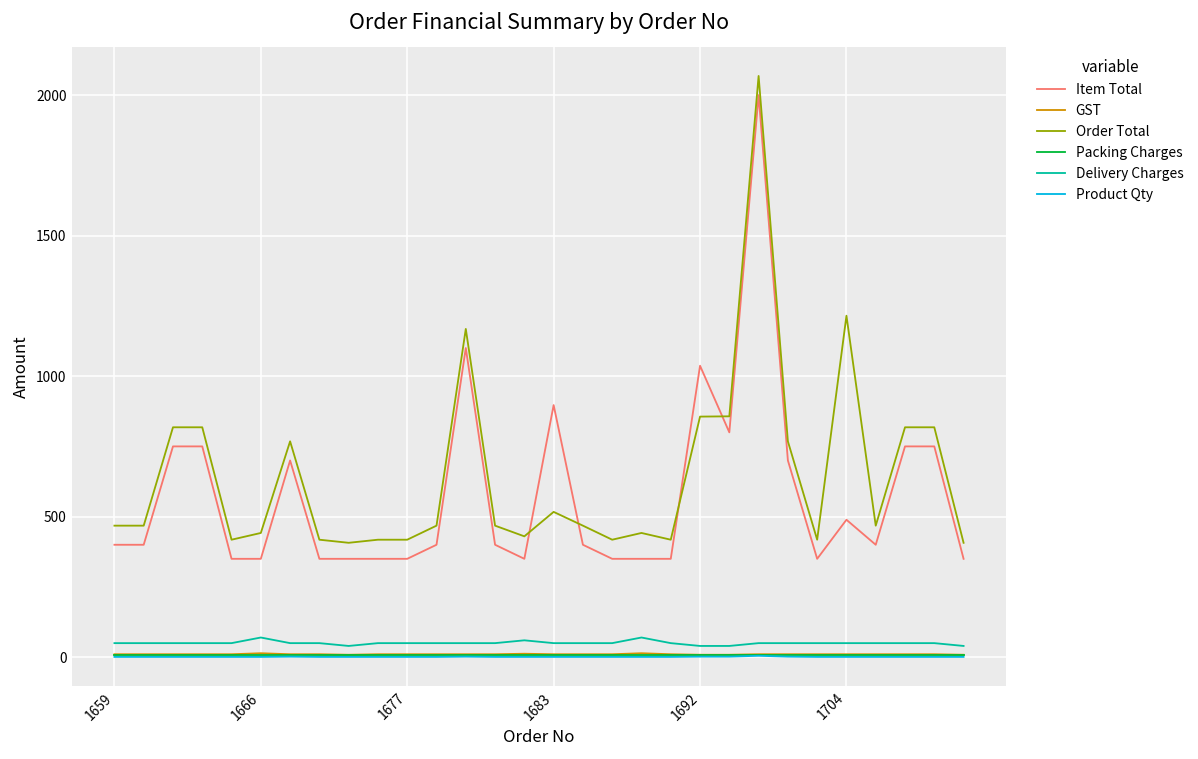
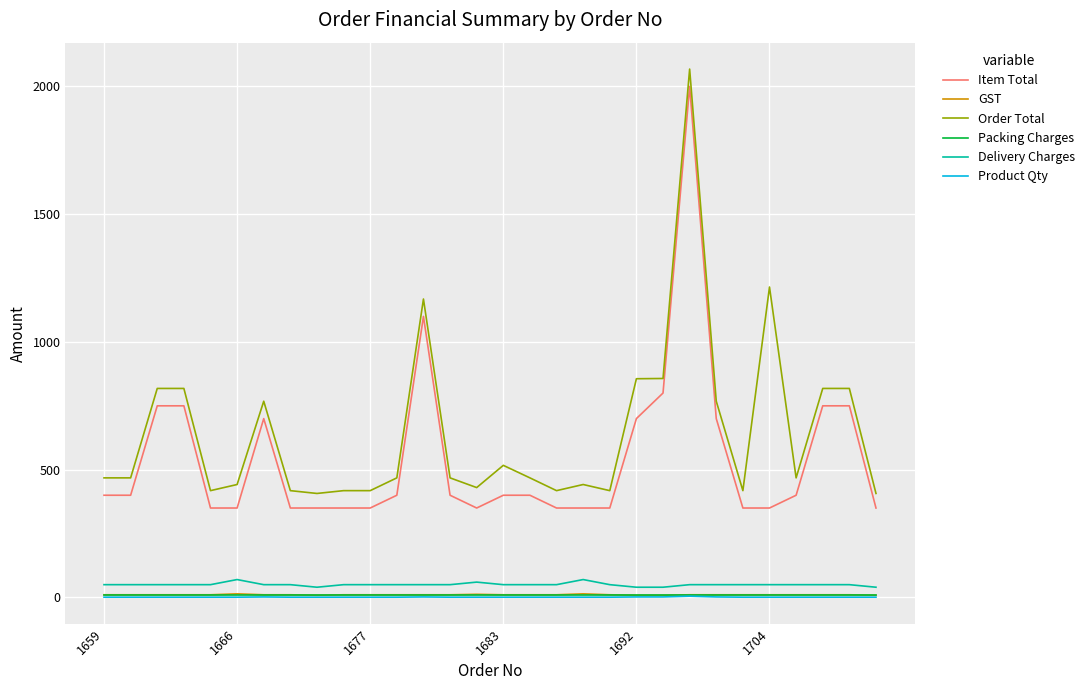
Item Total, 1683: 900 -> 400
Item Total, 1692: 1040 -> 700
Item Total, 1704: 490 -> 350
